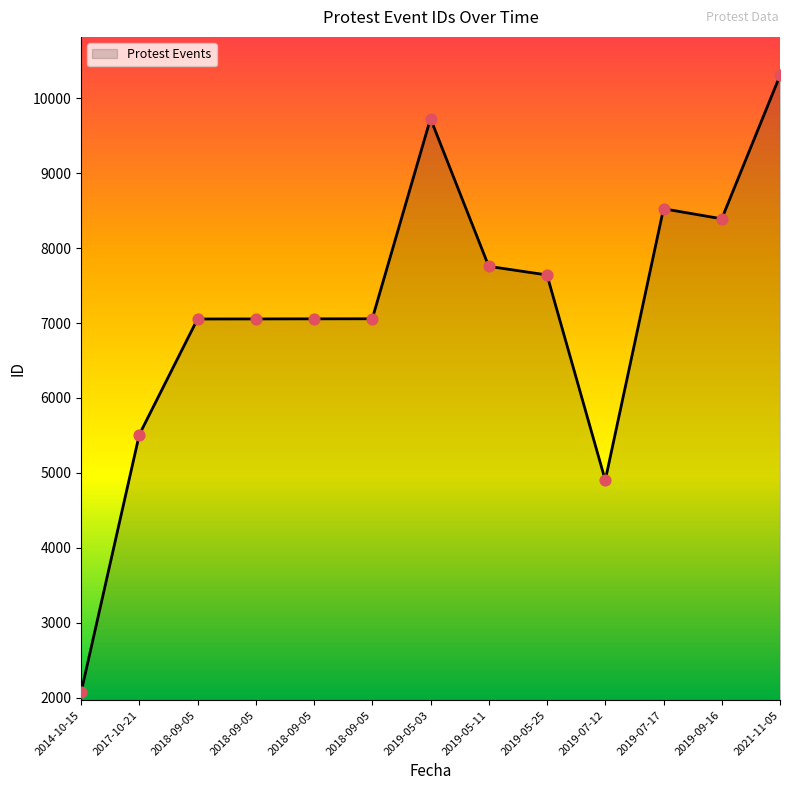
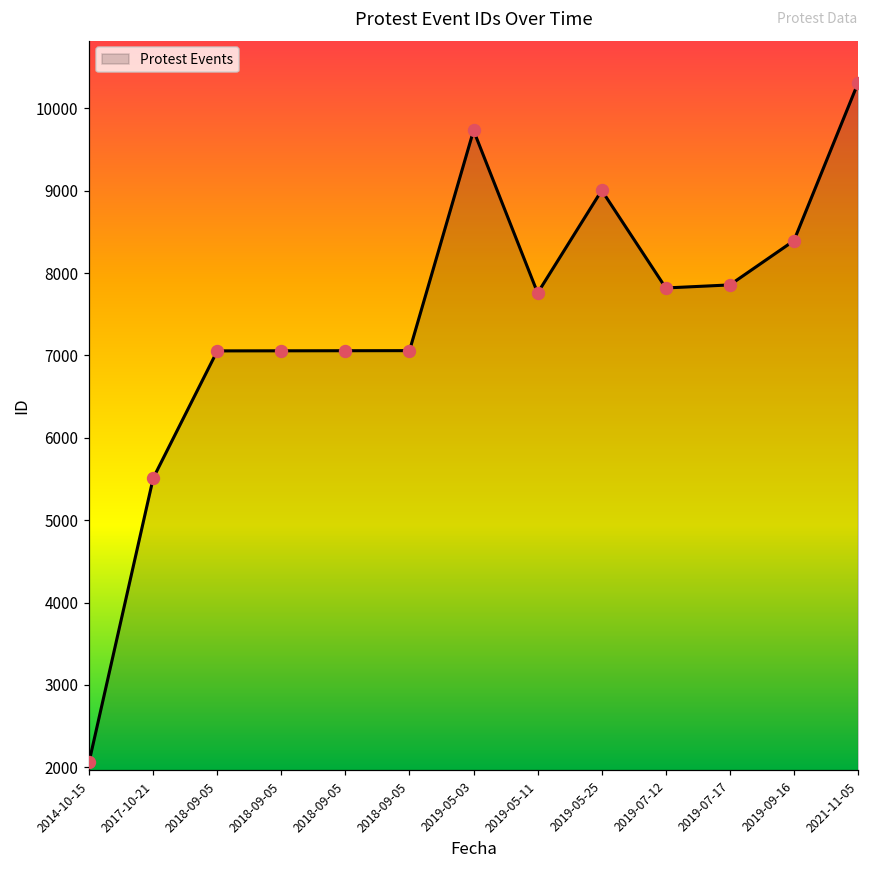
2019-05-25: 7600 -> 9000
2019-07-12: 4900 -> 7800
2019-07-17: 8500 -> 7900
